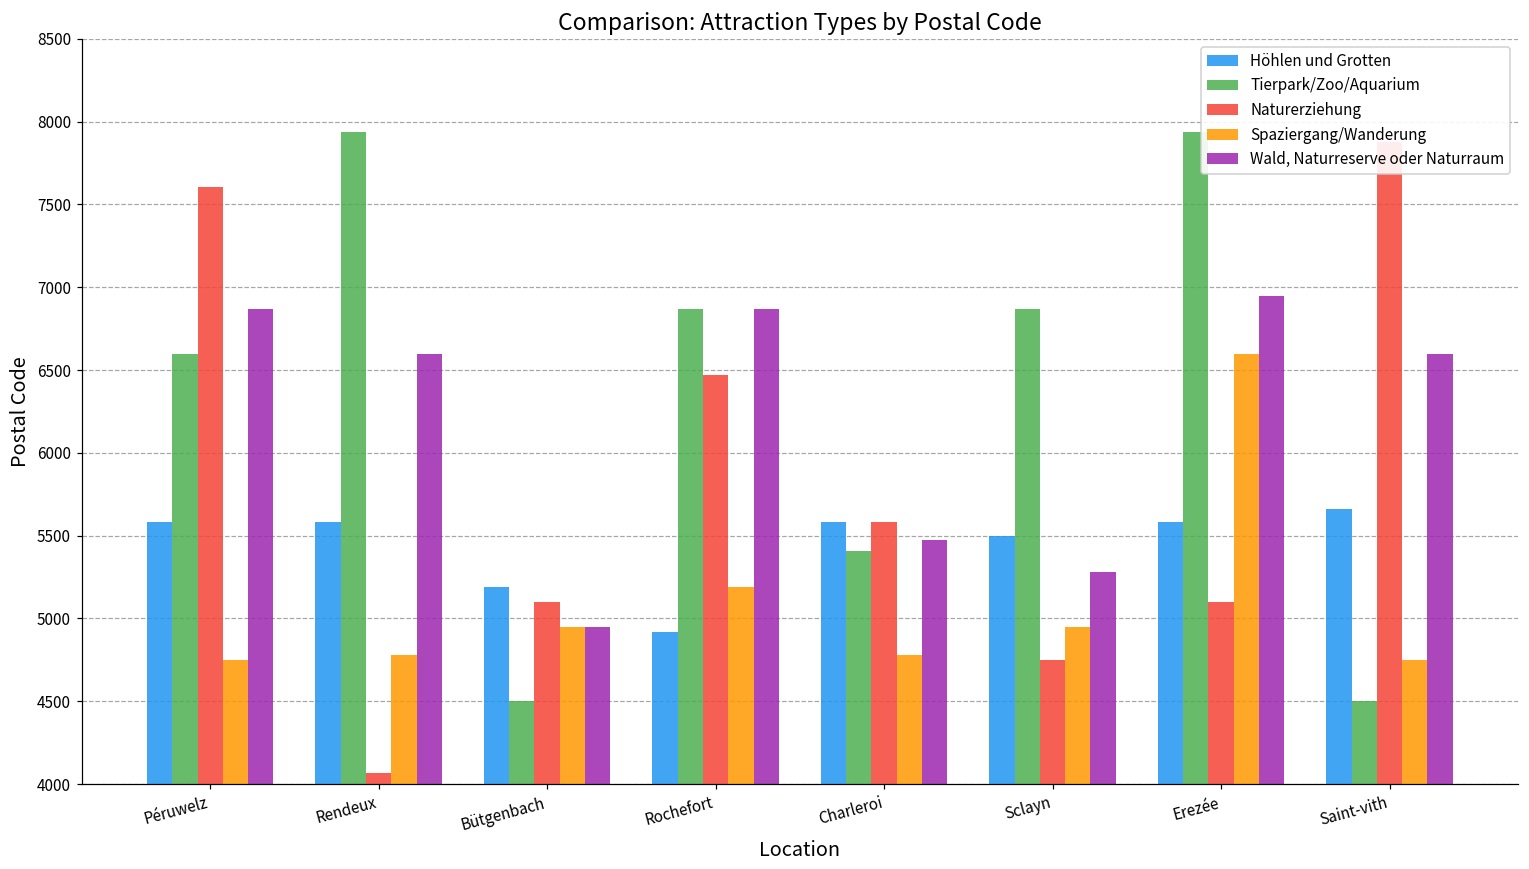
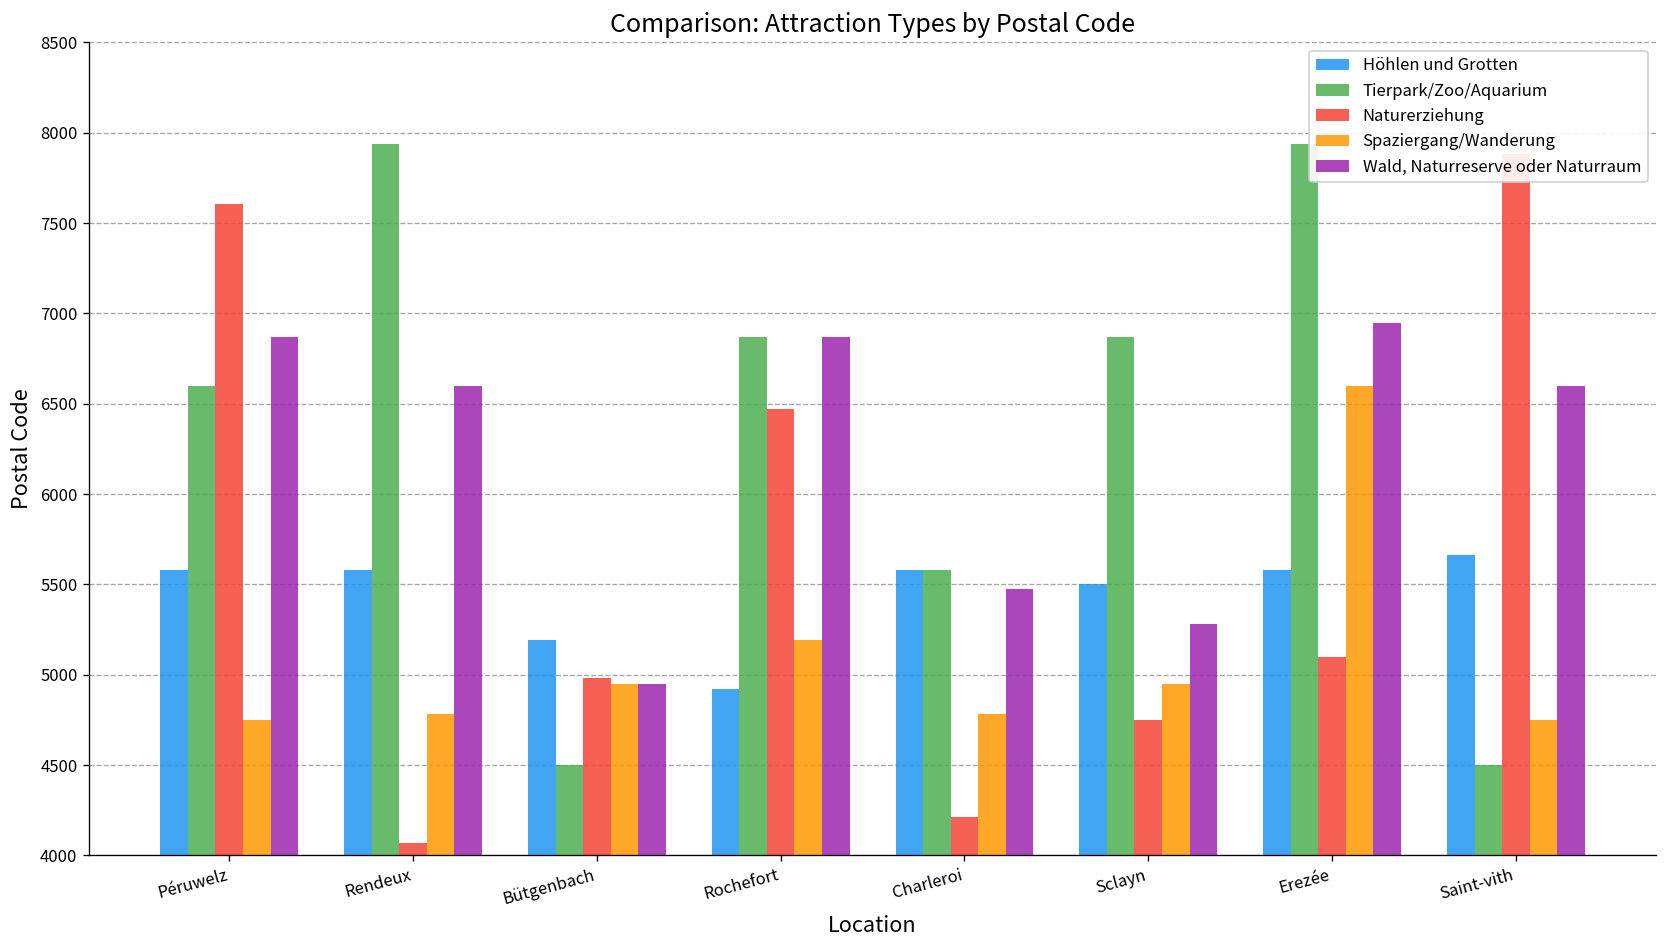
Naturerziehung, Bütgenbach: 5100 -> 4980
Tierpark/Zoo/Aquarium, Charleroi: 5410 -> 5580
Naturerziehung, Charleroi: 5580 -> 4210
